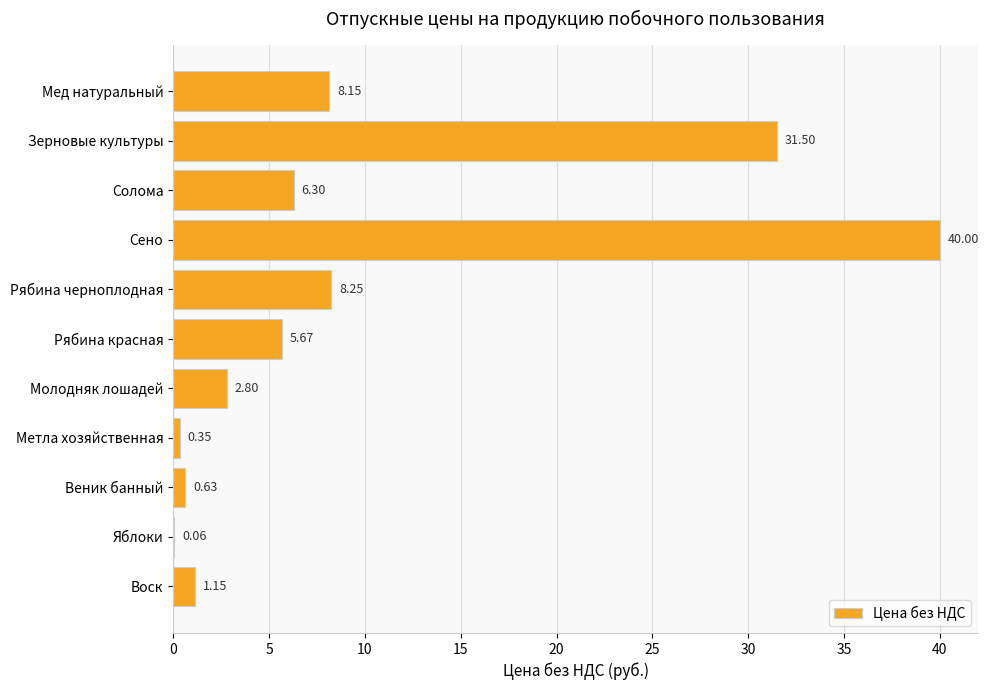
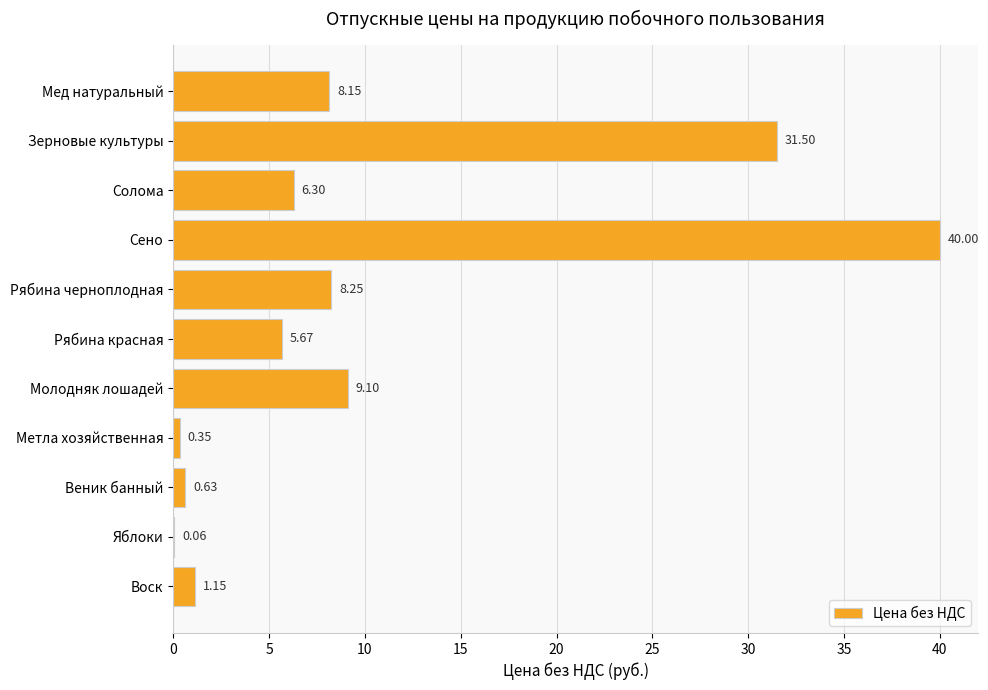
Молодняк лошадей: 2.80 -> 9.10
